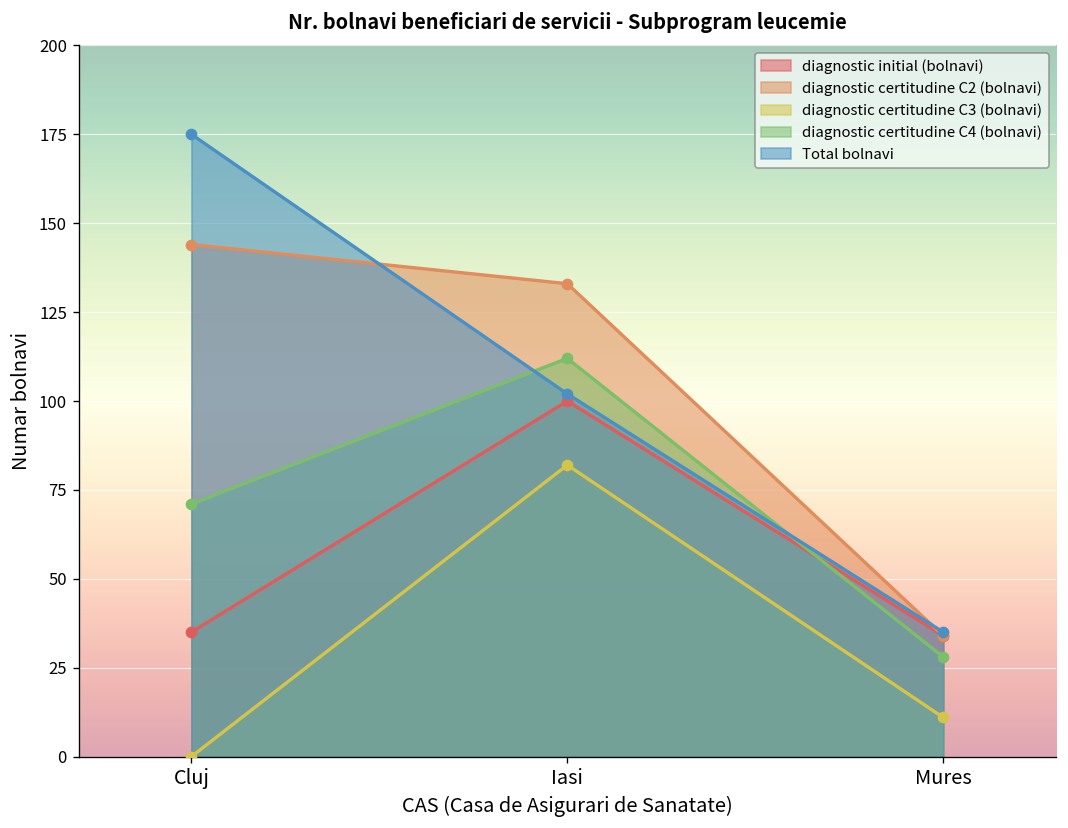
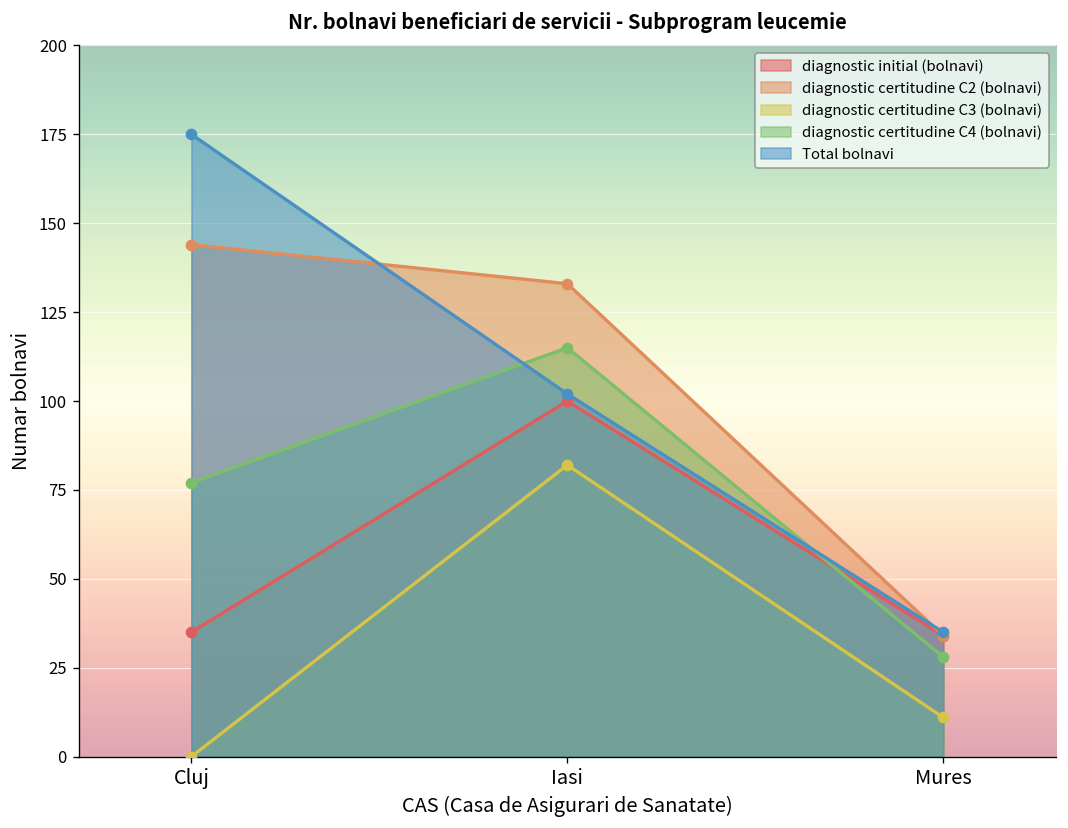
diagnostic certitudine C4 (bolnavi), Cluj: 71 -> 77
diagnostic certitudine C4 (bolnavi), Iasi: 112 -> 115
